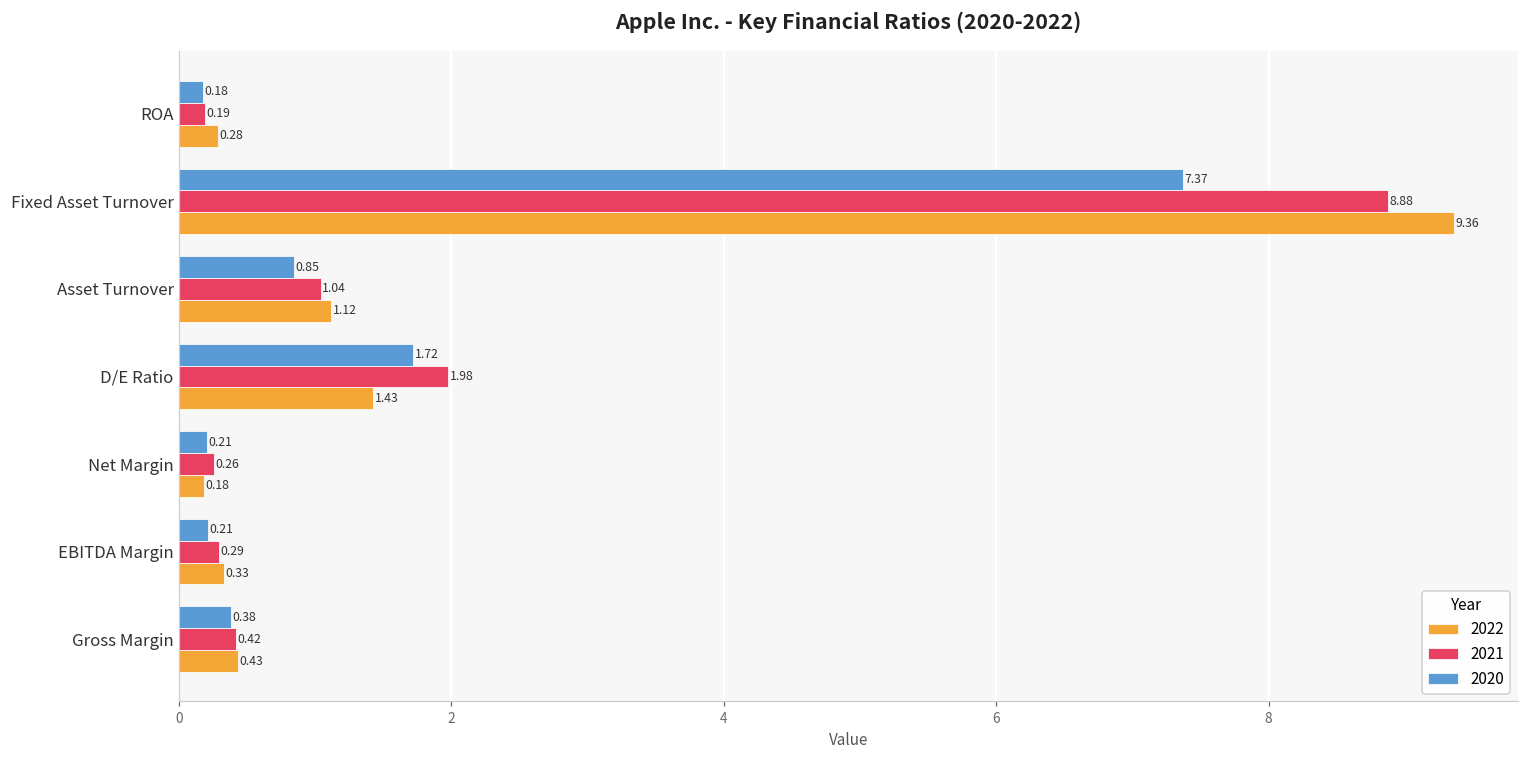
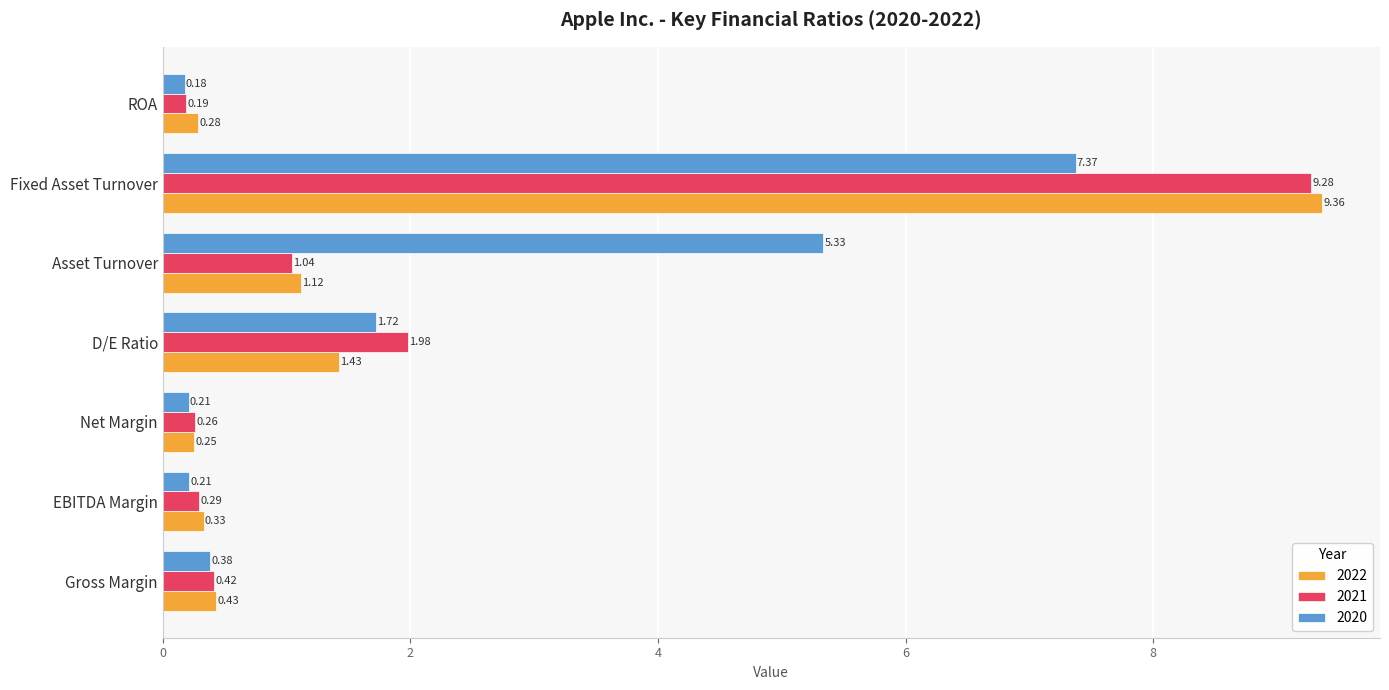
2021, Fixed Asset Turnover: 8.88 -> 9.28
2020, Asset Turnover: 0.85 -> 5.33
2022, Net Margin: 0.18 -> 0.25
